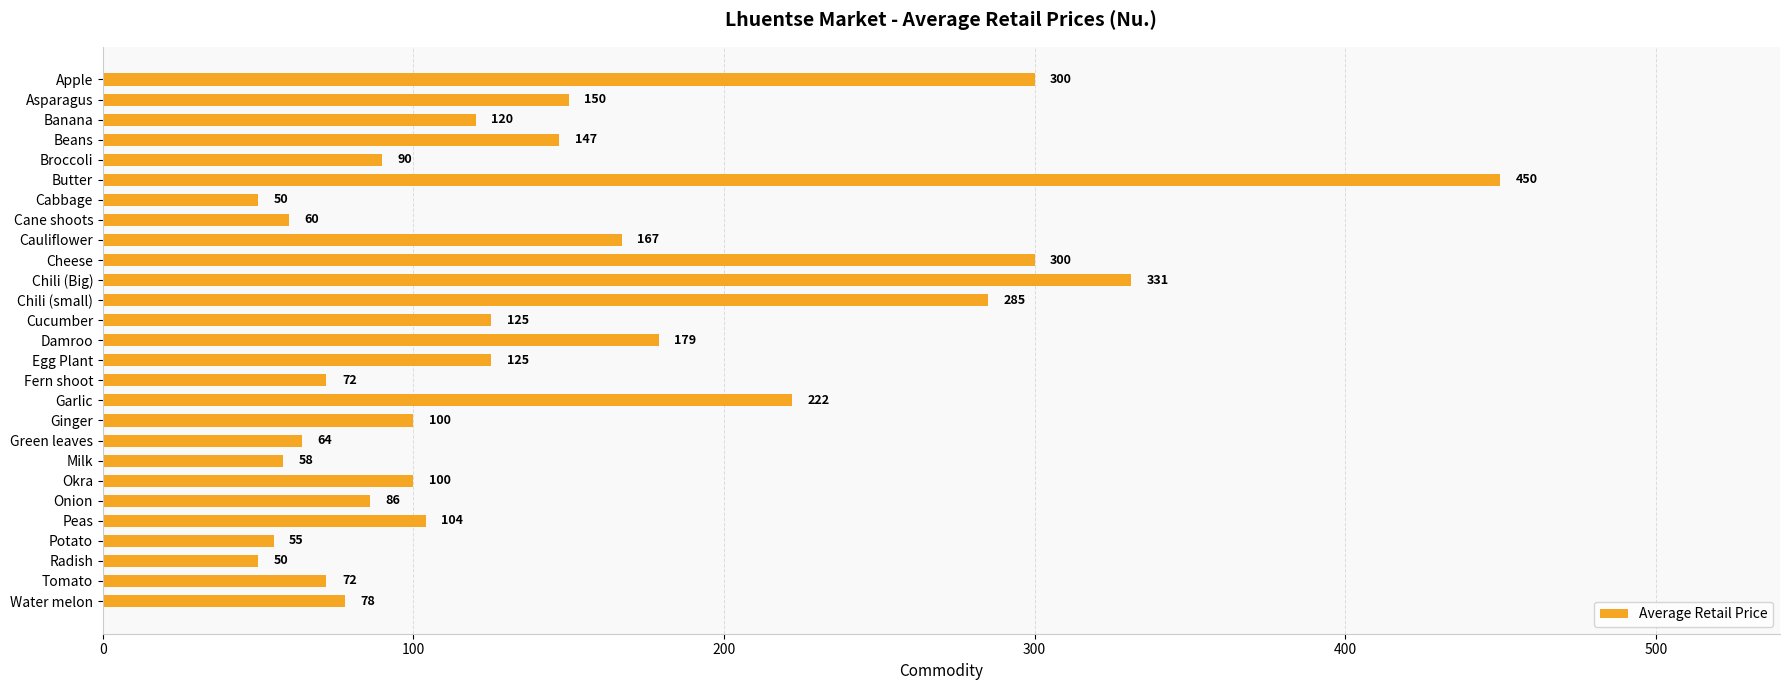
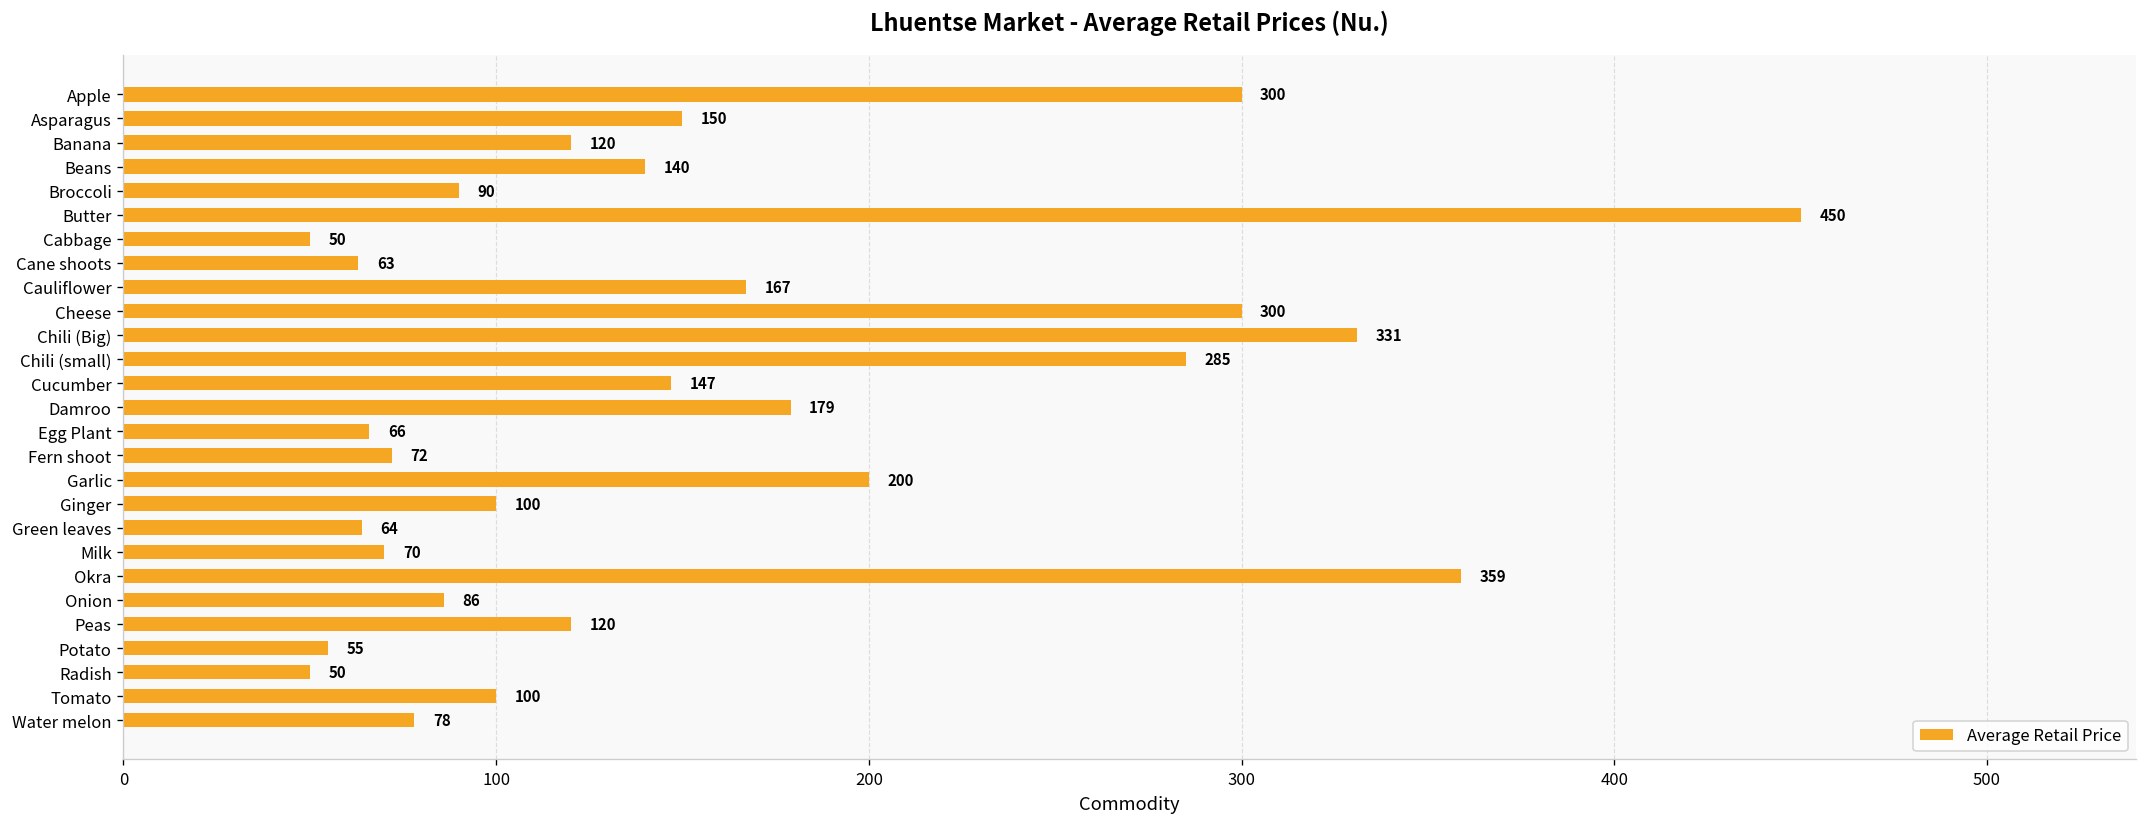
Beans: 147 -> 140
Cane shoots: 60 -> 63
Cucumber: 125 -> 147
Egg Plant: 125 -> 66
Garlic: 222 -> 200
Milk: 58 -> 70
Okra: 100 -> 359
Peas: 104 -> 120
Tomato: 72 -> 100
